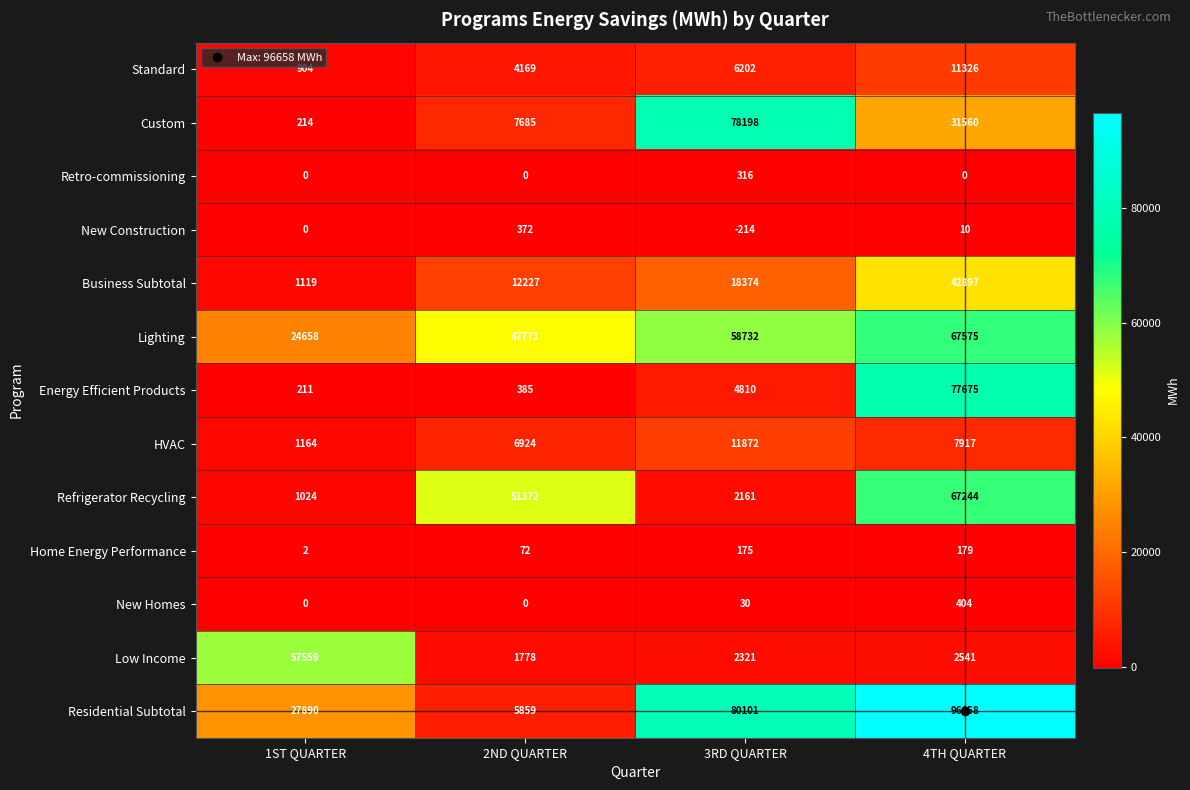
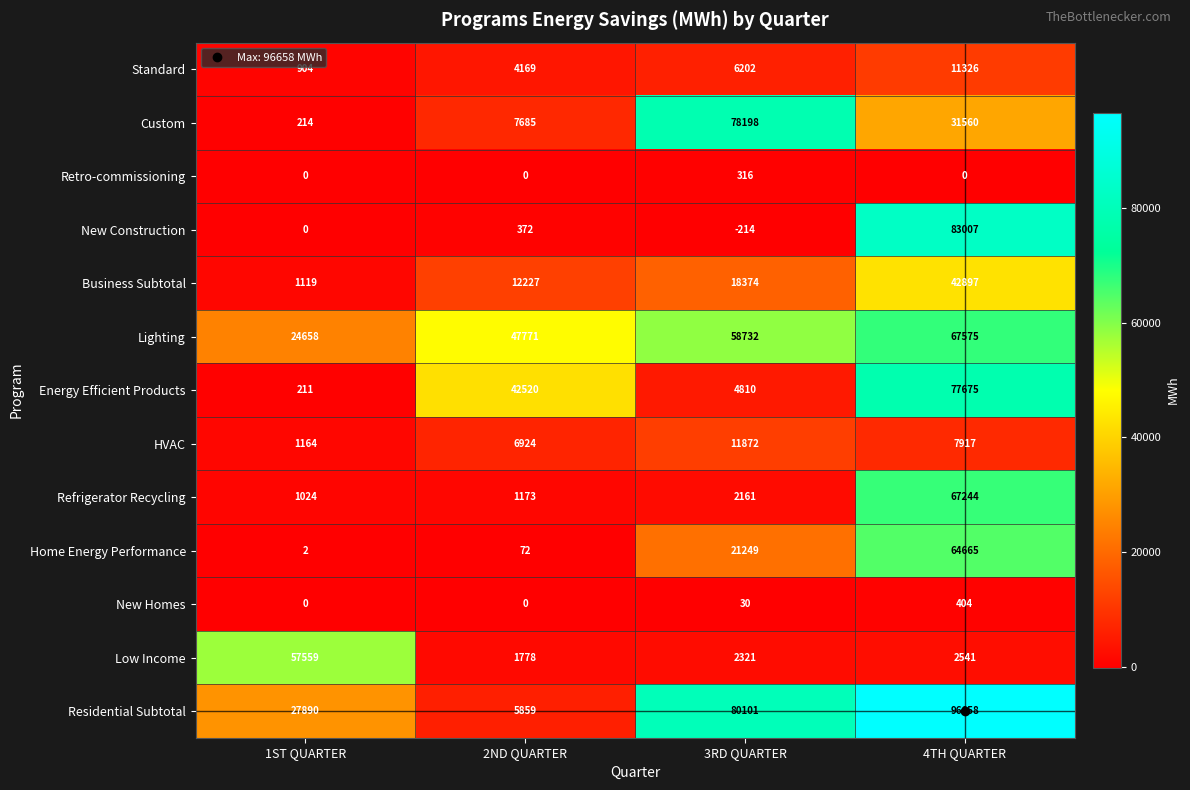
New Construction, 4TH QUARTER: 10 -> 83007
Energy Efficient Products, 2ND QUARTER: 385 -> 42520
Refrigerator Recycling, 2ND QUARTER: 51372 -> 1173
Home Energy Performance, 3RD QUARTER: 175 -> 21249
Home Energy Performance, 4TH QUARTER: 179 -> 64665
